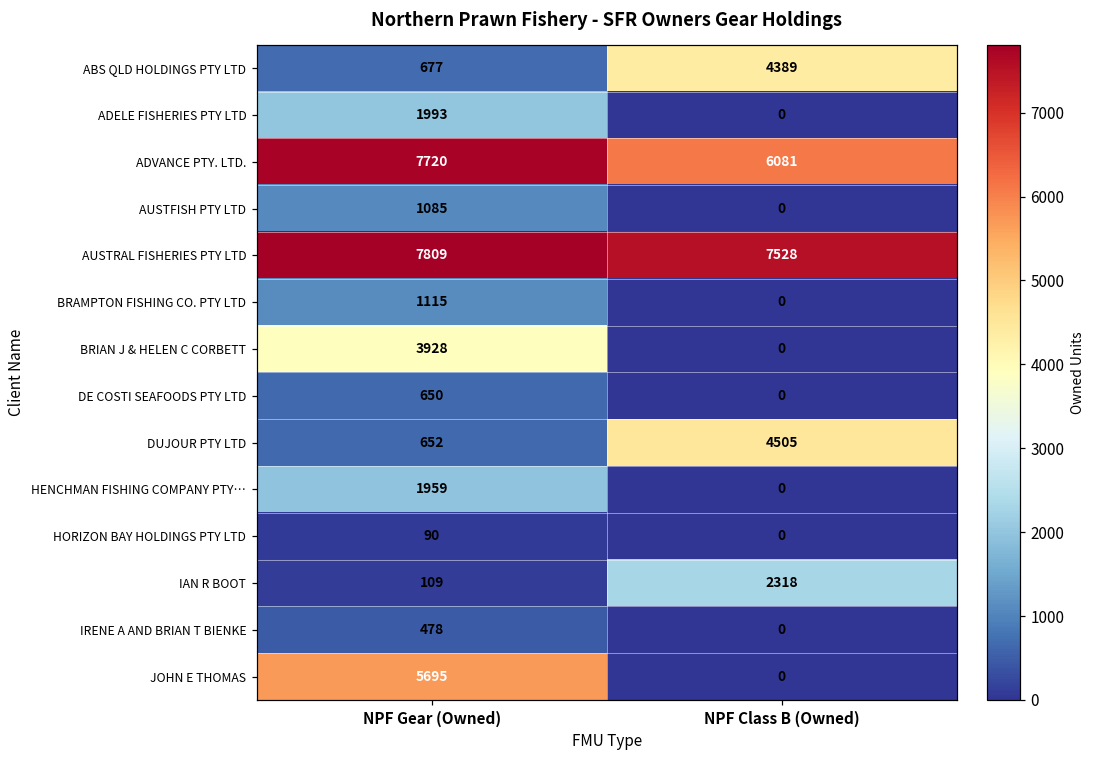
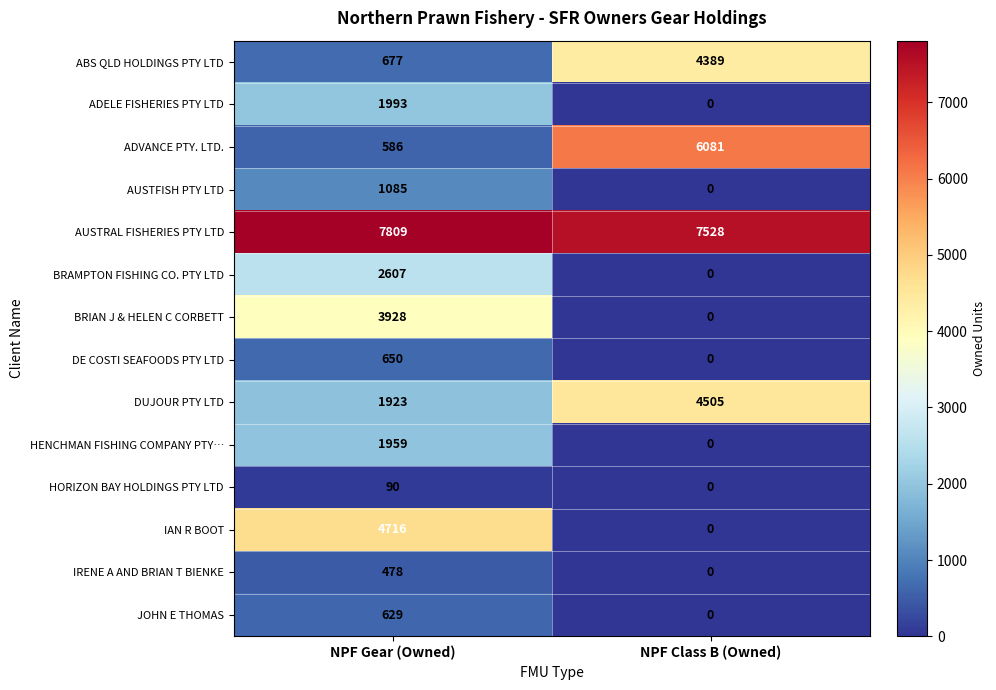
ADVANCE PTY. LTD., NPF Gear (Owned): 7720 -> 586
BRAMPTON FISHING CO. PTY LTD, NPF Gear (Owned): 1115 -> 2607
DUJOUR PTY LTD, NPF Gear (Owned): 652 -> 1923
IAN R BOOT, NPF Gear (Owned): 109 -> 4716
IAN R BOOT, NPF Class B (Owned): 2318 -> 0
JOHN E THOMAS, NPF Gear (Owned): 5695 -> 629
